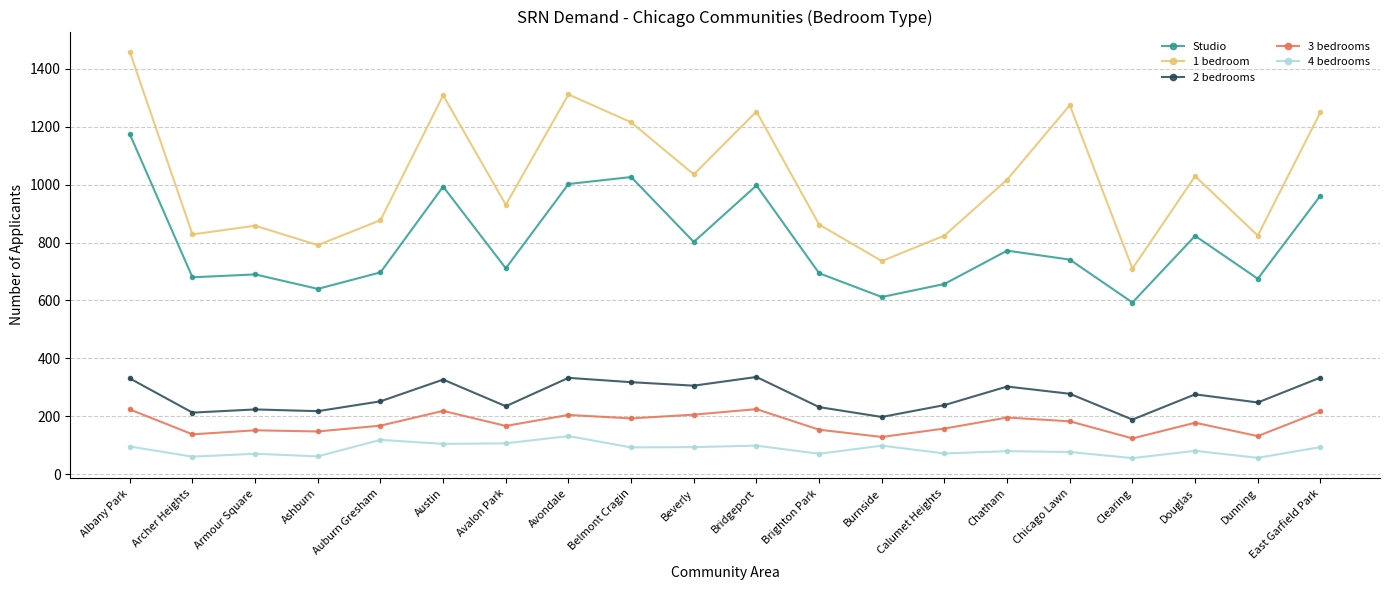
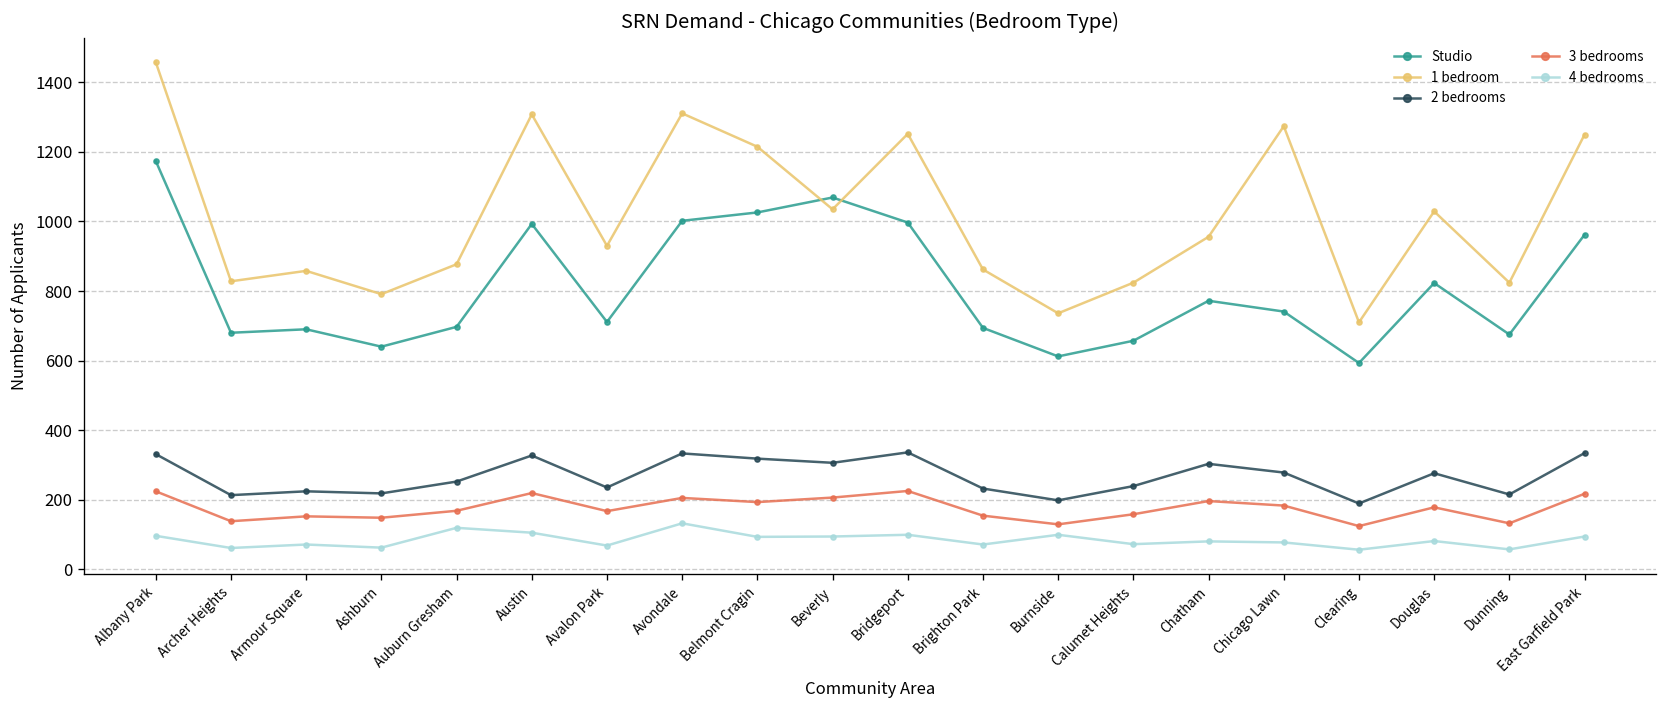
4 bedrooms, Avalon Park: 110 -> 70
Studio, Beverly: 800 -> 1070
1 bedroom, Chatham: 1020 -> 960
2 bedrooms, Dunning: 250 -> 220
